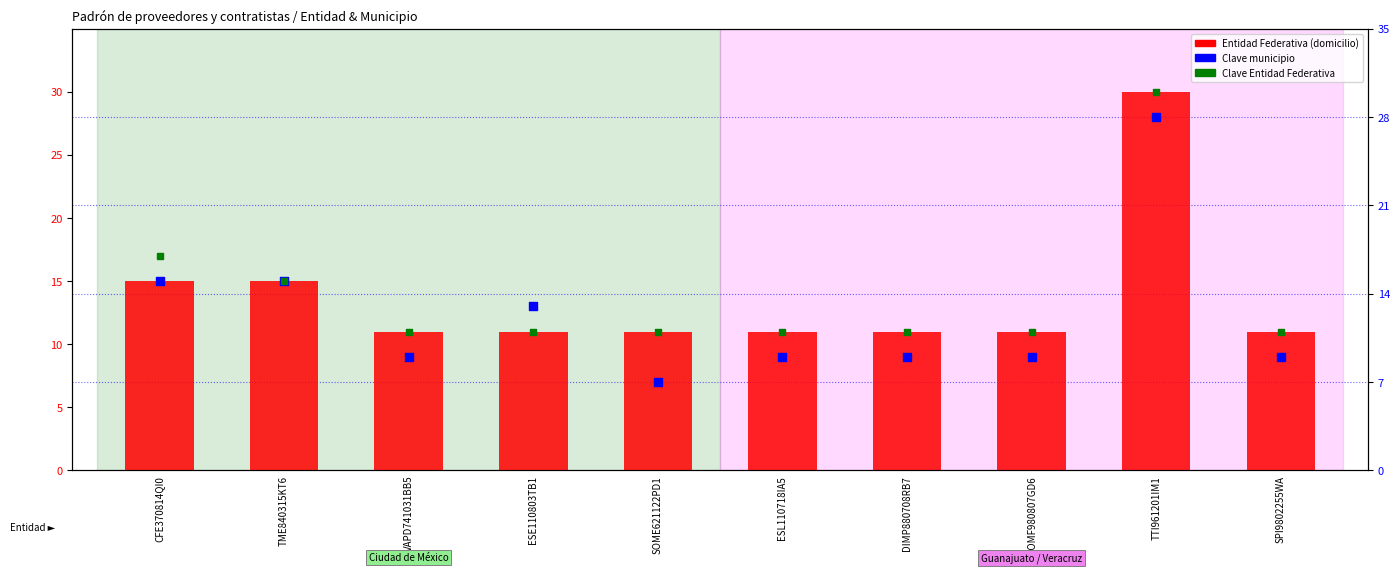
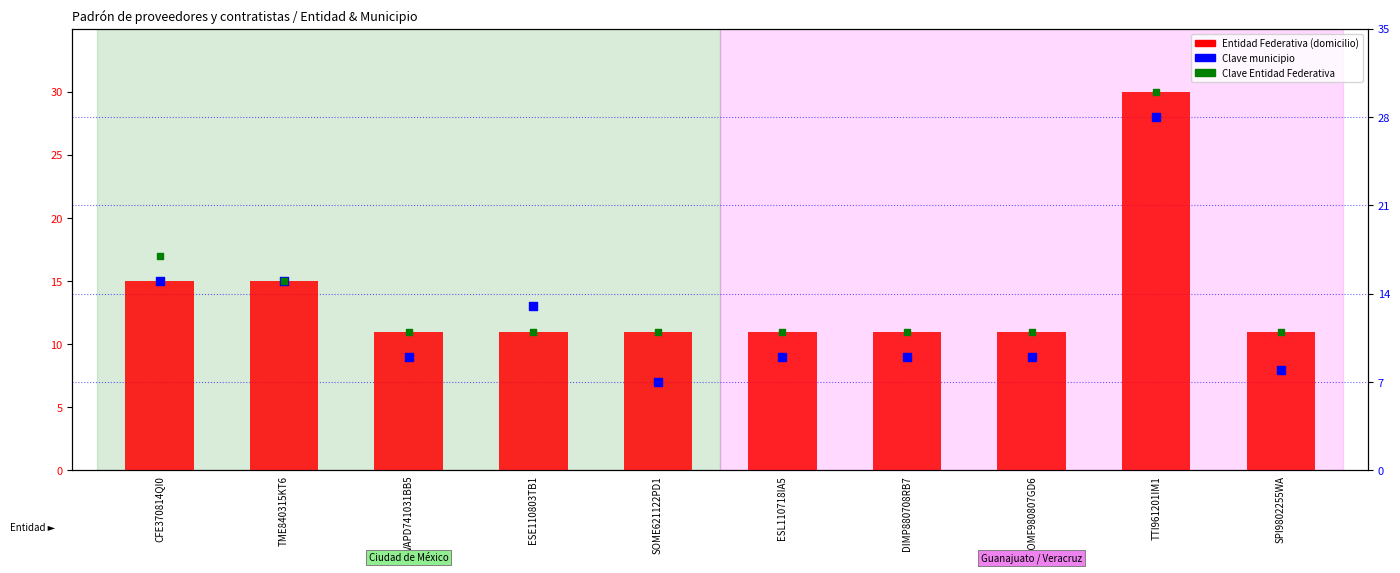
Clave municipio, SPI9802255WA: 9 -> 8
